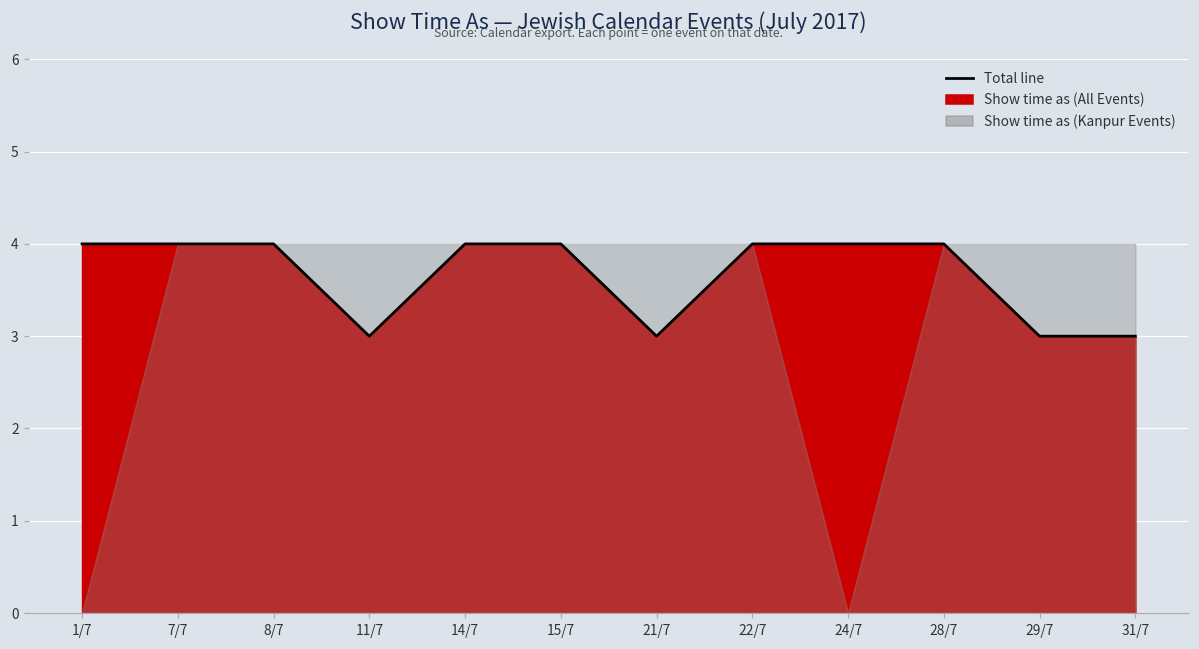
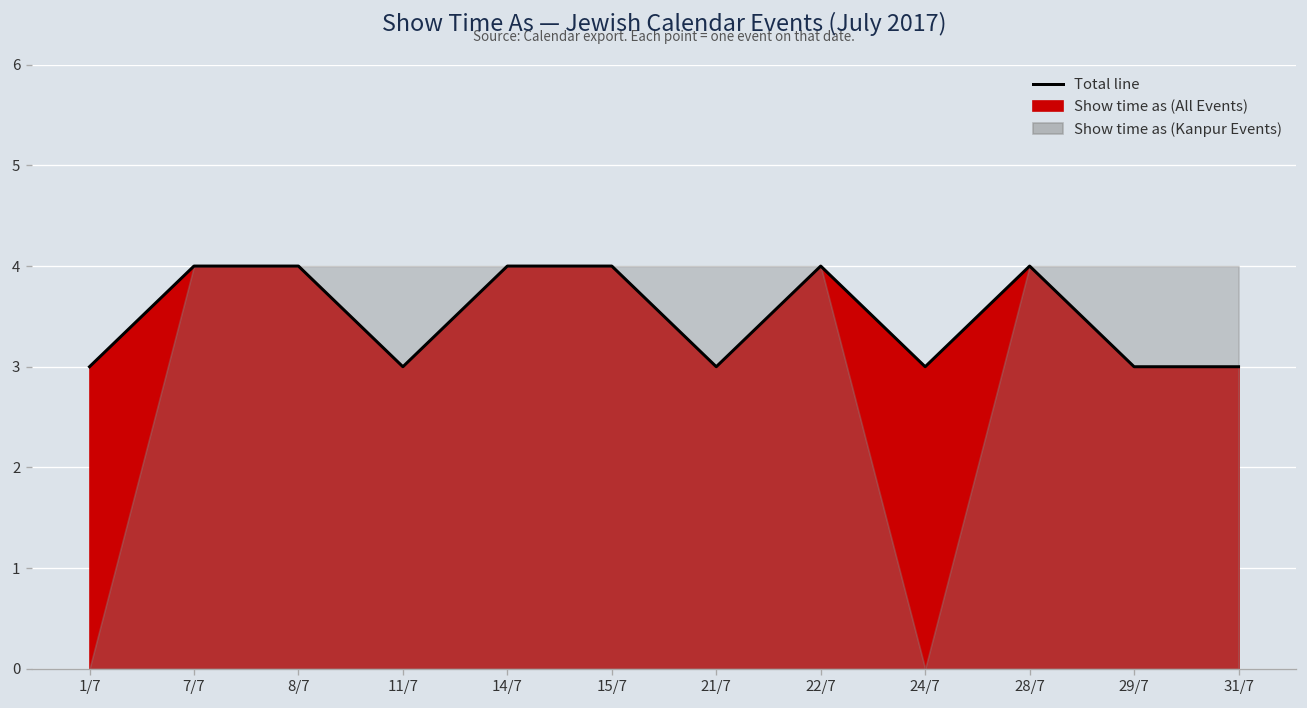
Show time as (All Events), 1/7: 4 -> 3
Show time as (All Events), 24/7: 4 -> 3
